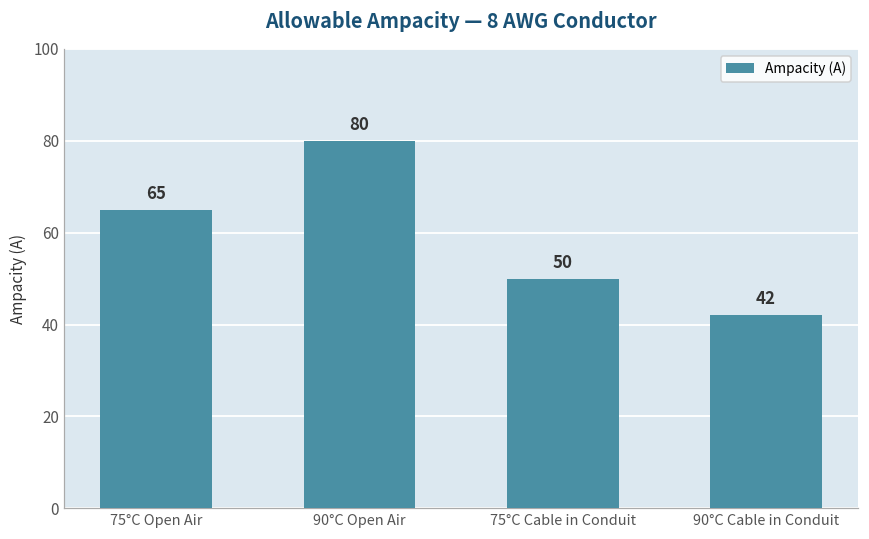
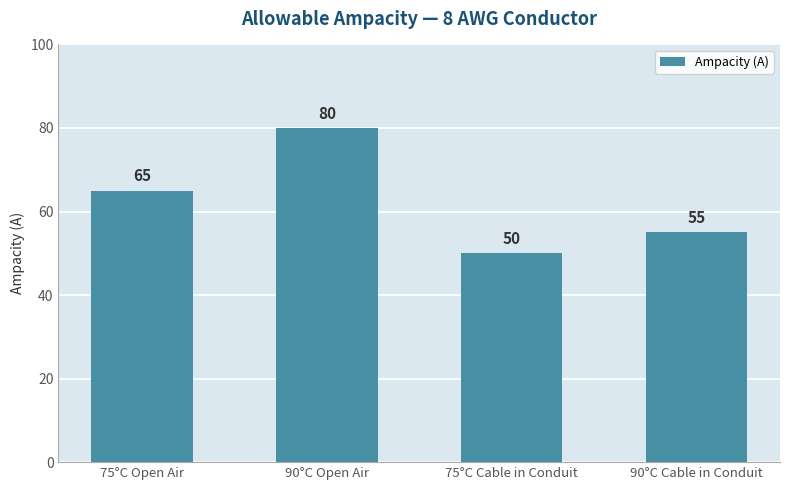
90°C Cable in Conduit: 42 -> 55
